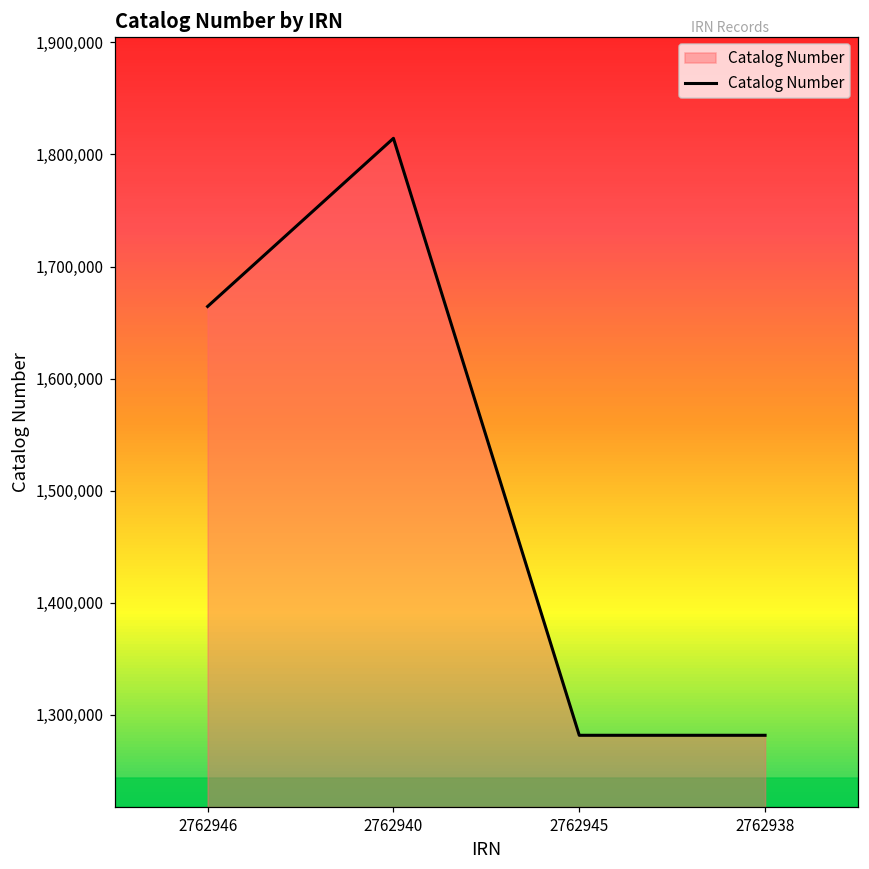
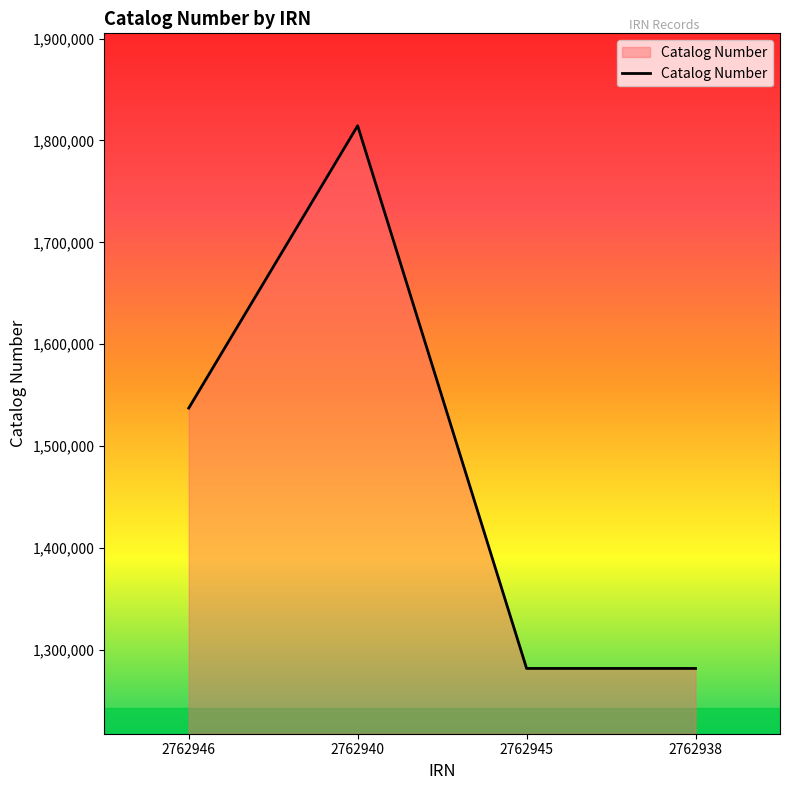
2762946: 1,664,000 -> 1,537,000
